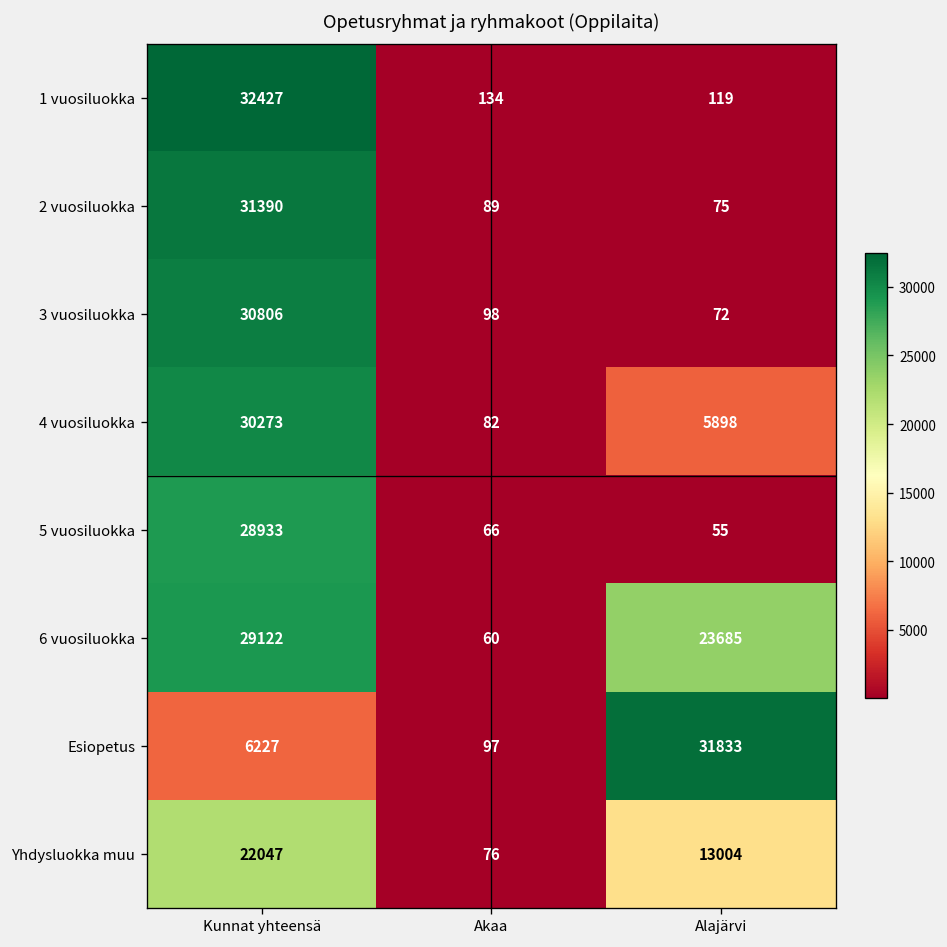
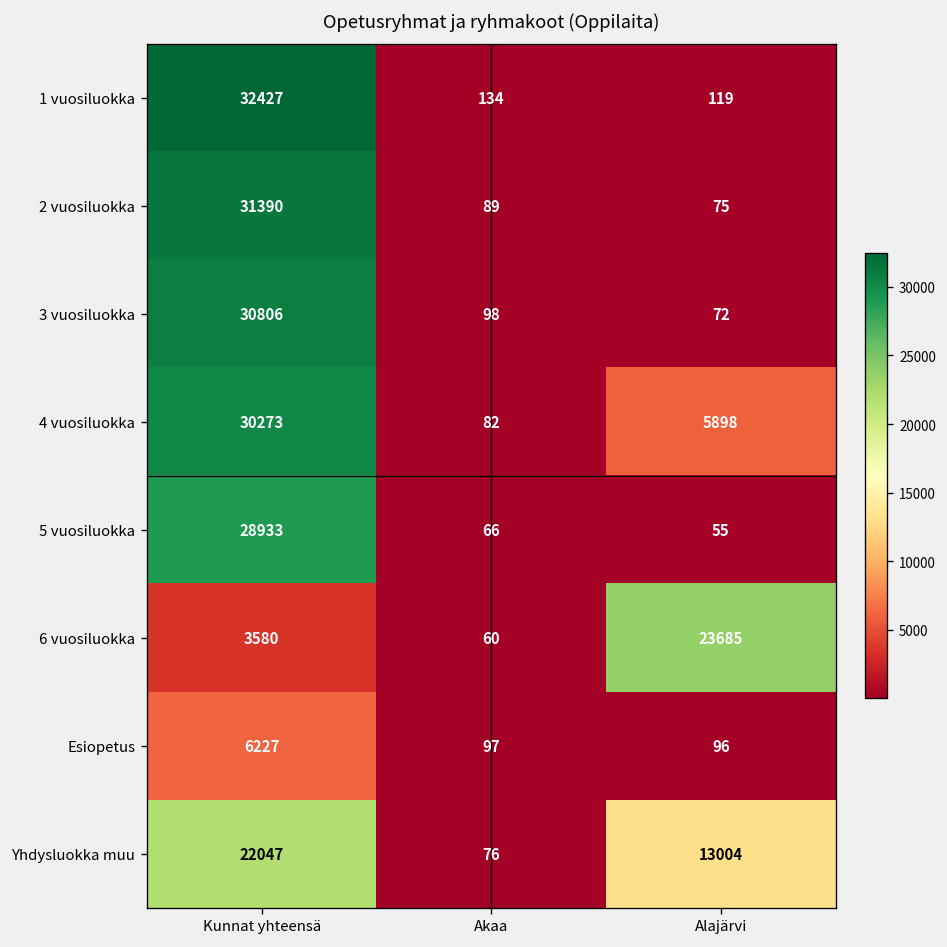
6 vuosiluokka, Kunnat yhteensä: 29122 -> 3580
Esiopetus, Alajärvi: 31833 -> 96
